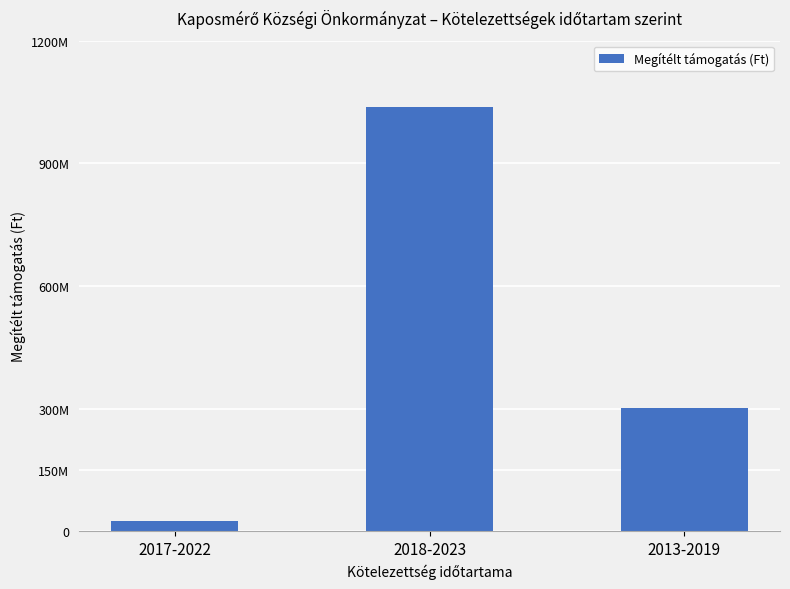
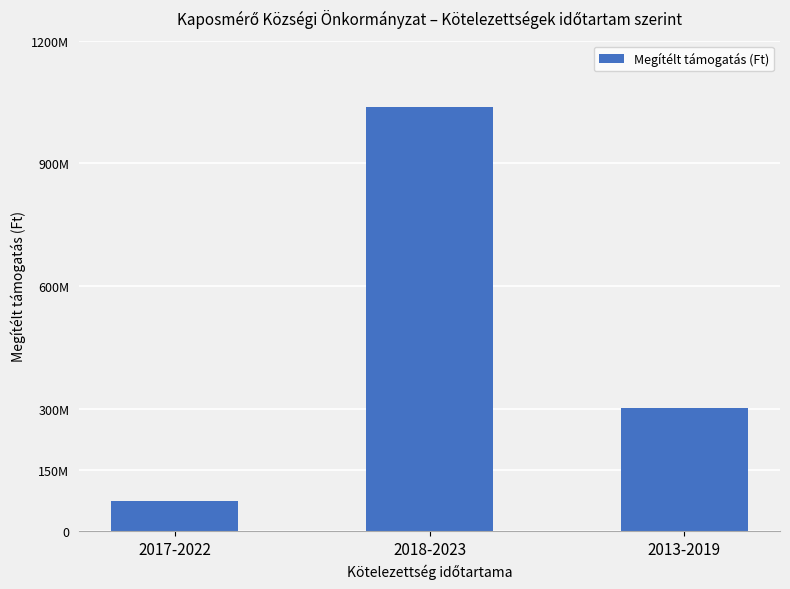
2017-2022: 20000000 -> 70000000
